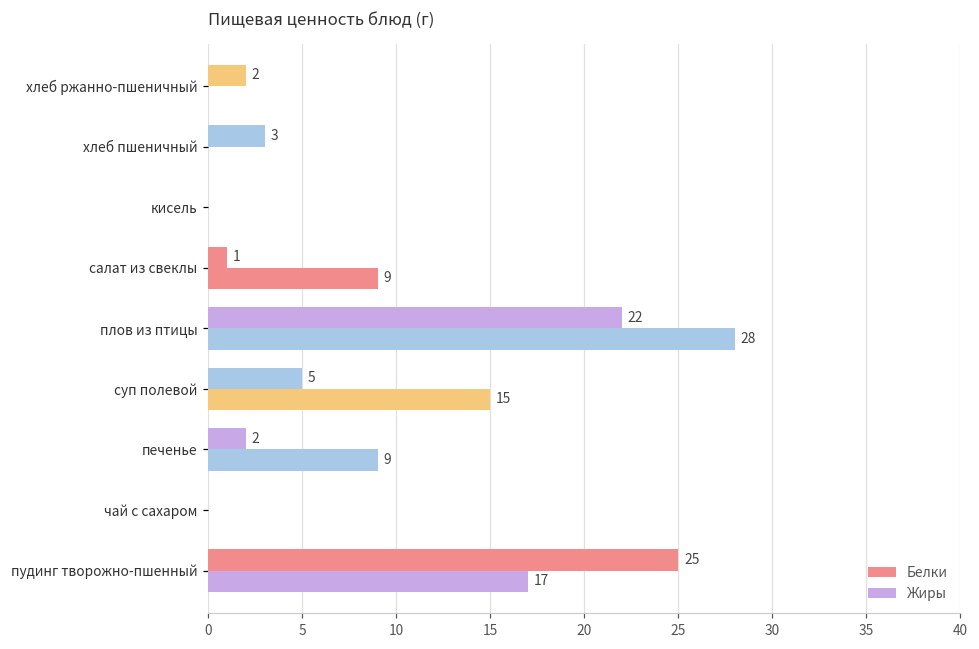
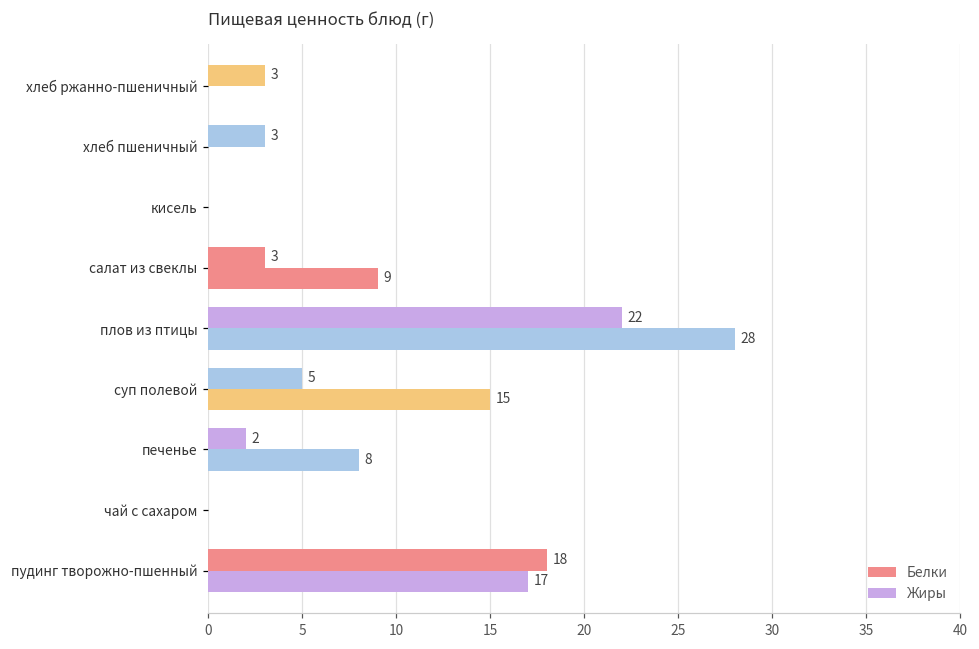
Белки, хлеб ржанно-пшеничный: 2 -> 3
Белки, салат из свеклы: 1 -> 3
Жиры, печенье: 9 -> 8
Белки, пудинг творожно-пшенный: 25 -> 18
